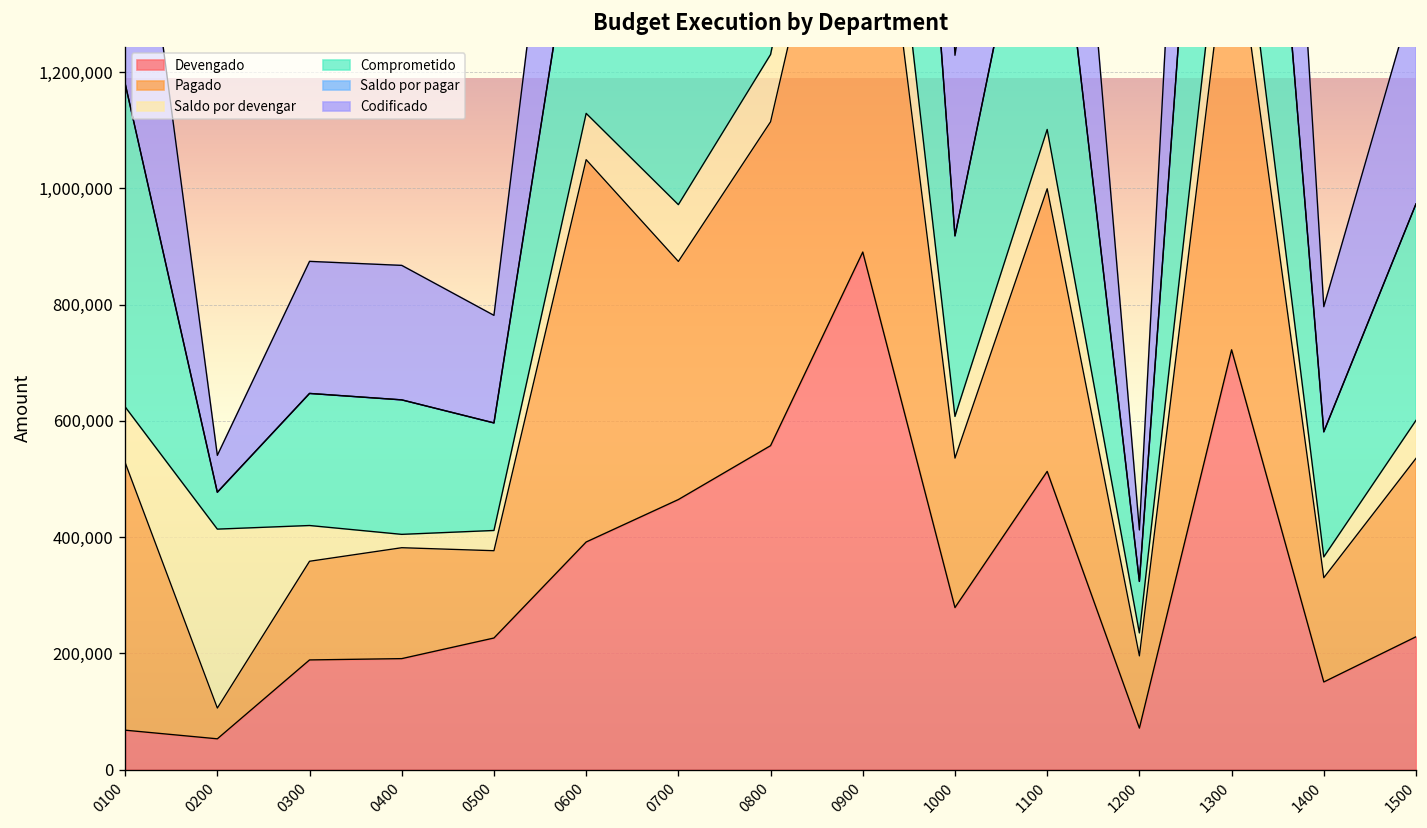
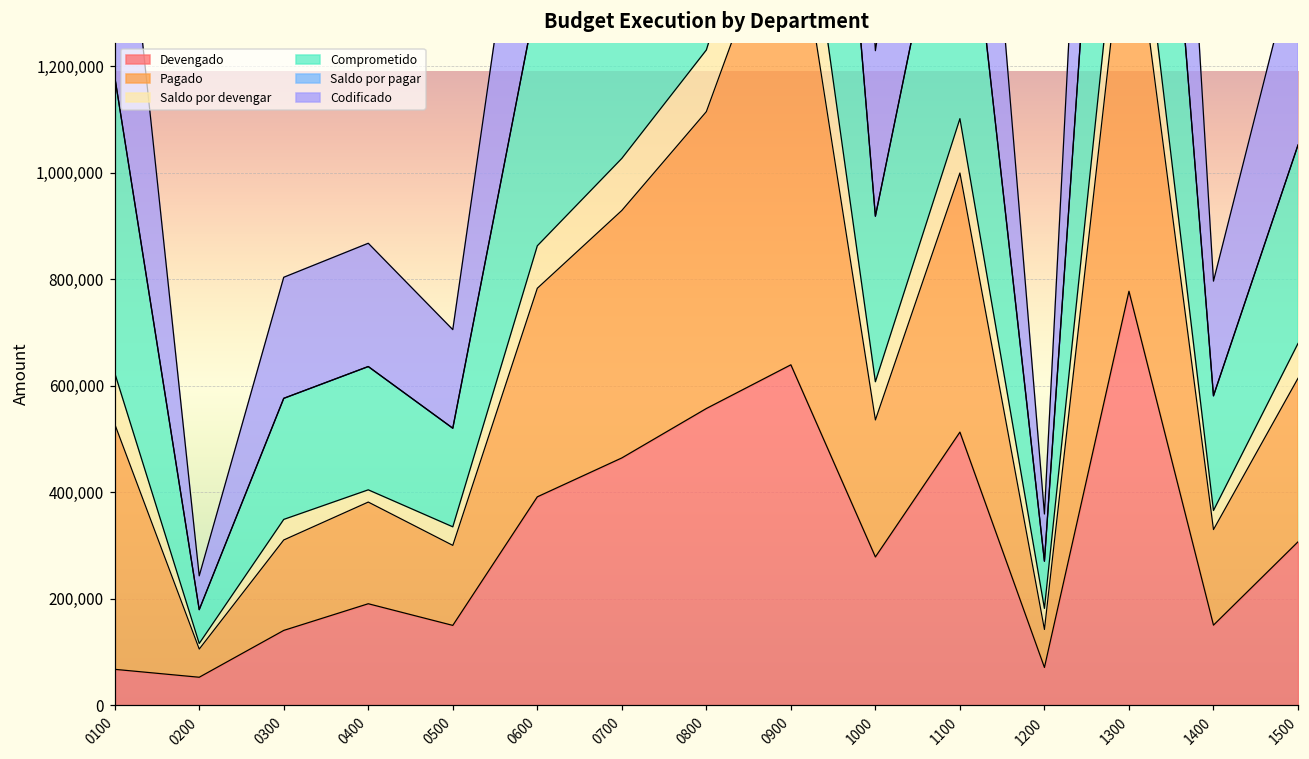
Saldo por devengar, 0200: 310,000 -> 10,000
Devengado, 0300: 190,000 -> 140,000
Saldo por devengar, 0300: 60,000 -> 40,000
Devengado, 0500: 230,000 -> 150,000
Pagado, 0600: 660,000 -> 390,000
Pagado, 0700: 410,000 -> 460,000
Devengado, 0900: 890,000 -> 640,000
Pagado, 1200: 120,000 -> 70,000
Devengado, 1300: 720,000 -> 780,000
Devengado, 1500: 230,000 -> 310,000
